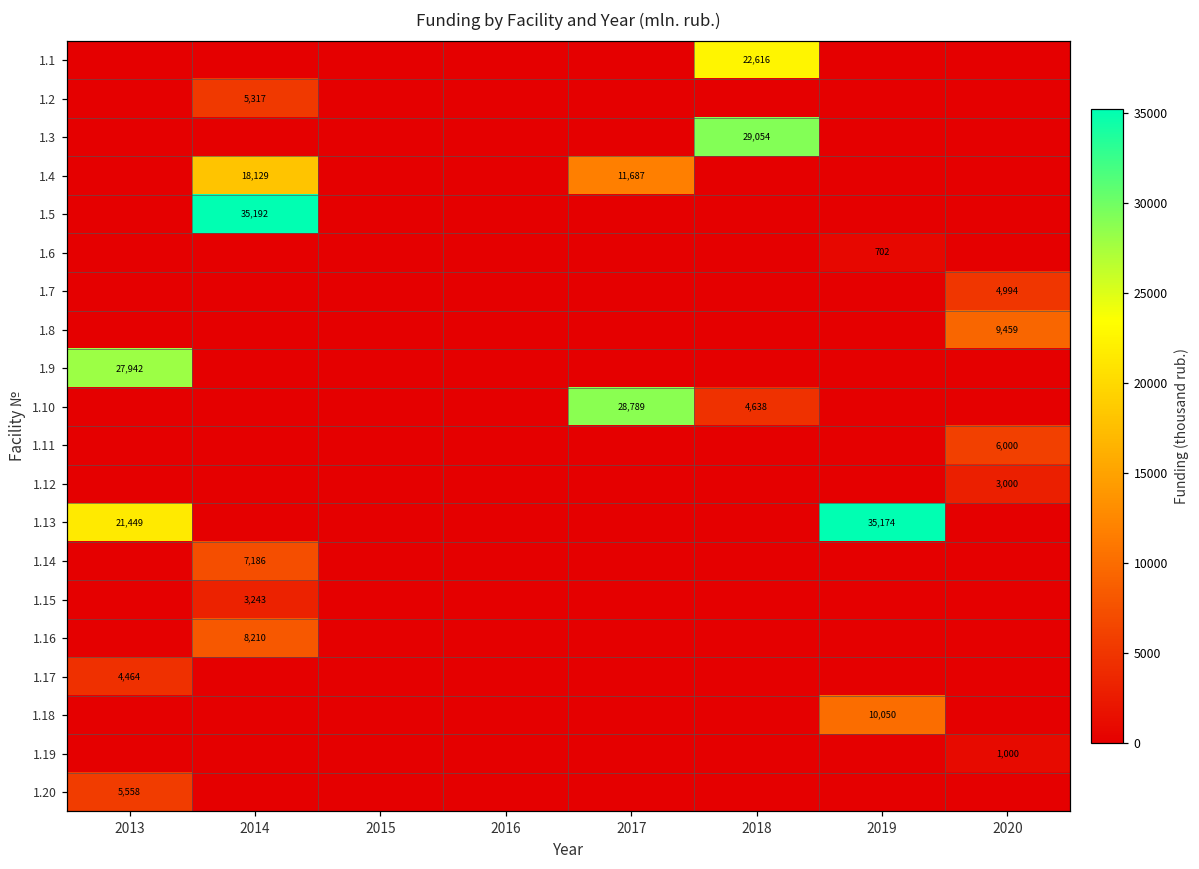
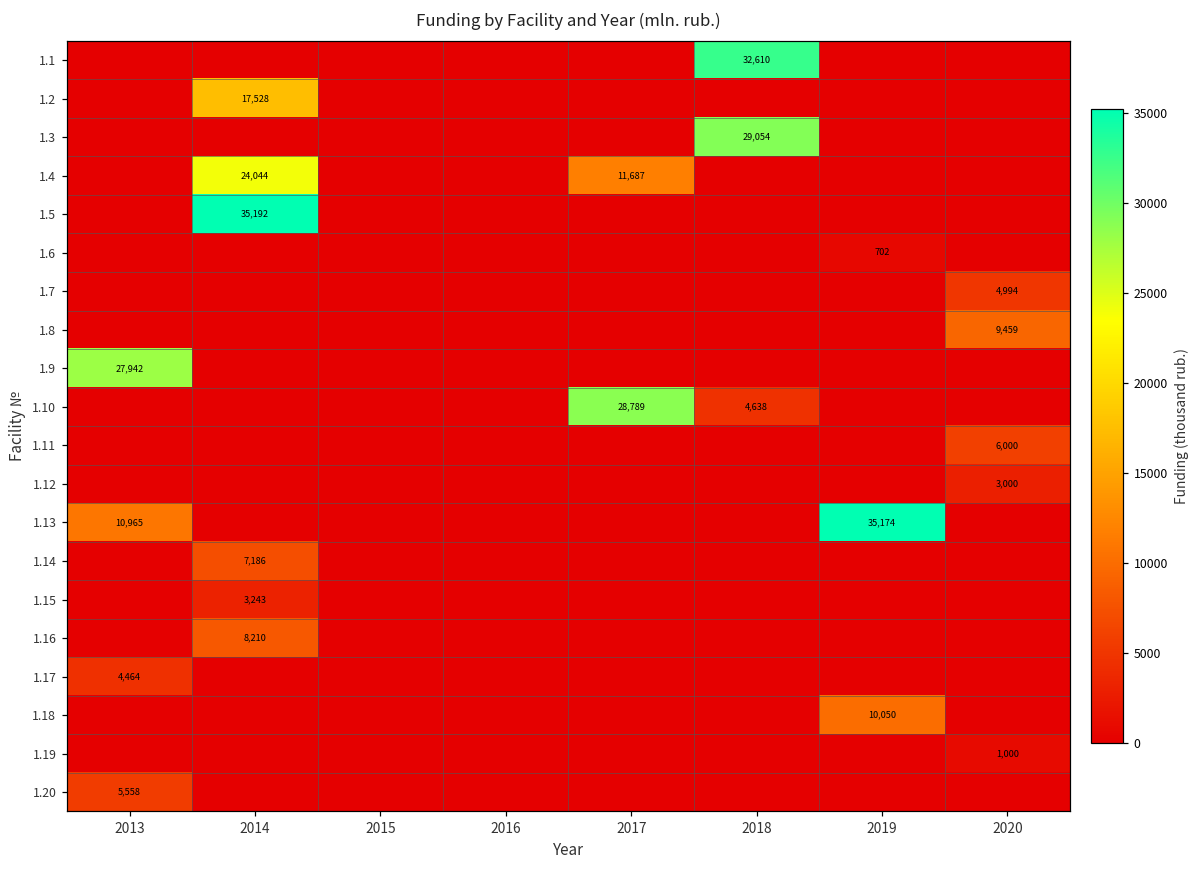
1.1, 2018: 22,616 -> 32,610
1.2, 2014: 5,317 -> 17,528
1.4, 2014: 18,129 -> 24,044
1.13, 2013: 21,449 -> 10,965
